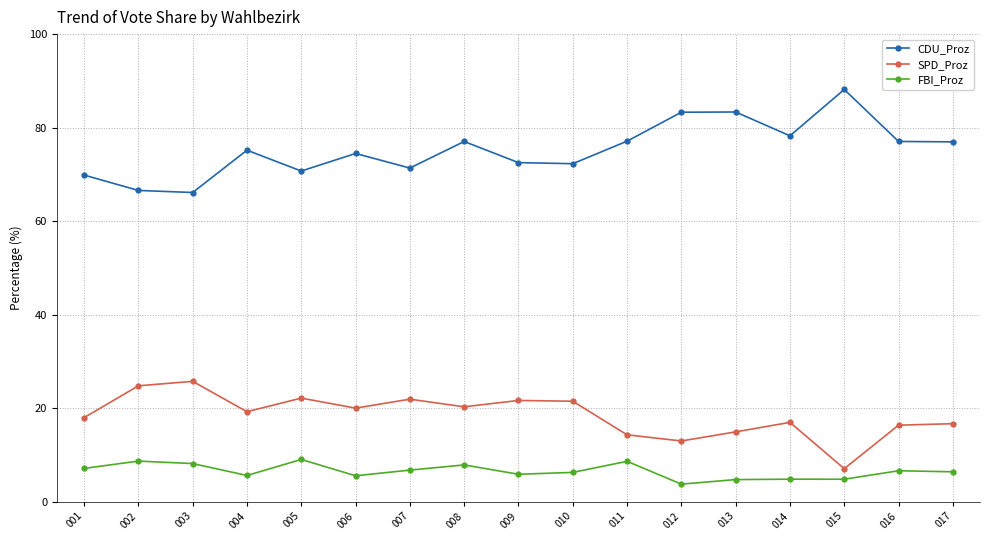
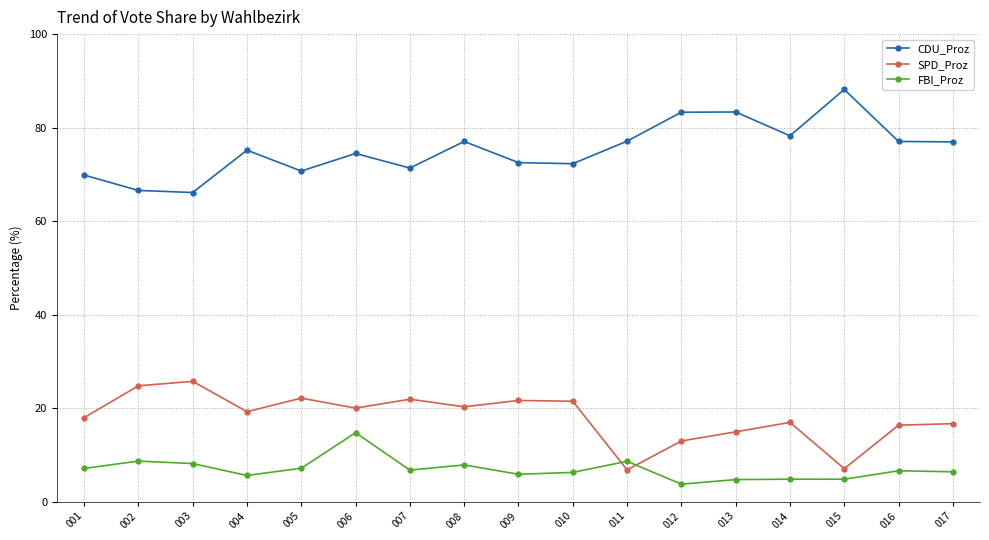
FBI_Proz, 005: 9 -> 7
FBI_Proz, 006: 6 -> 15
SPD_Proz, 011: 14 -> 7
